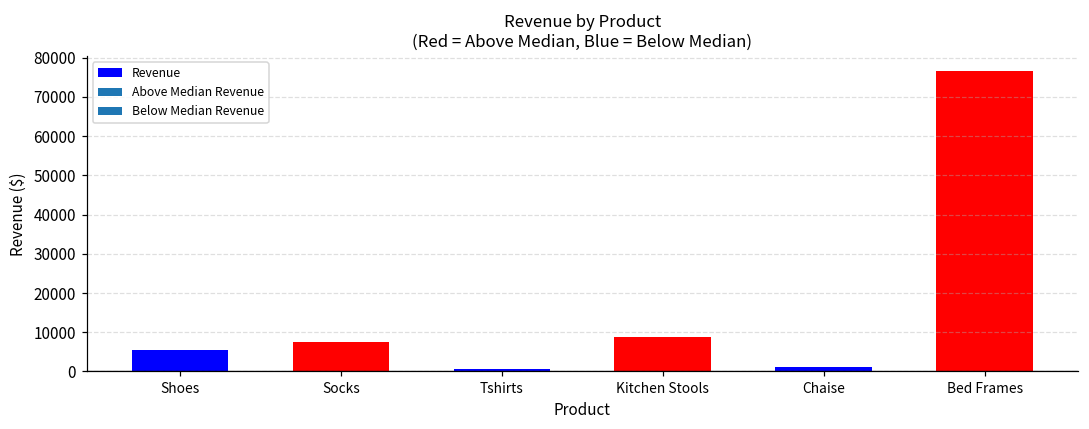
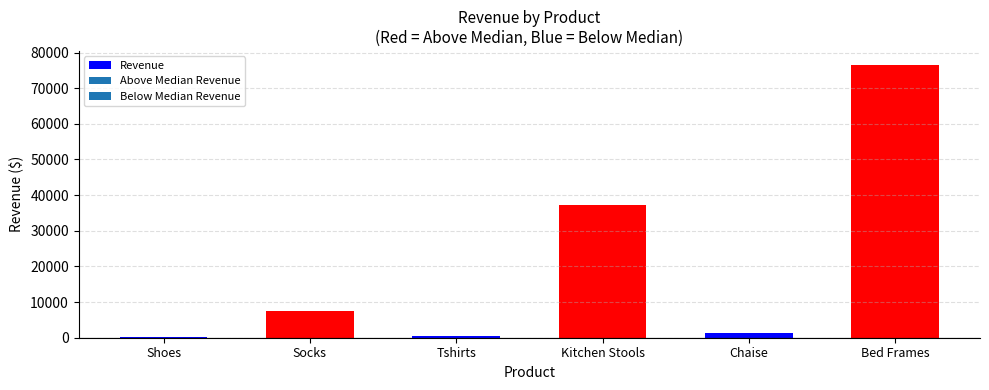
Shoes: 5000 -> 0
Kitchen Stools: 9000 -> 37000
